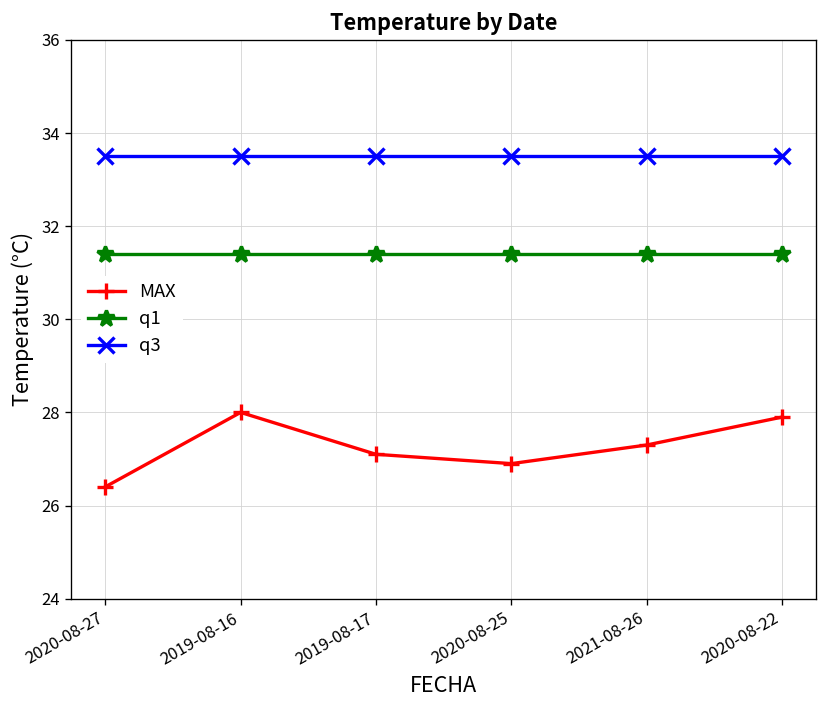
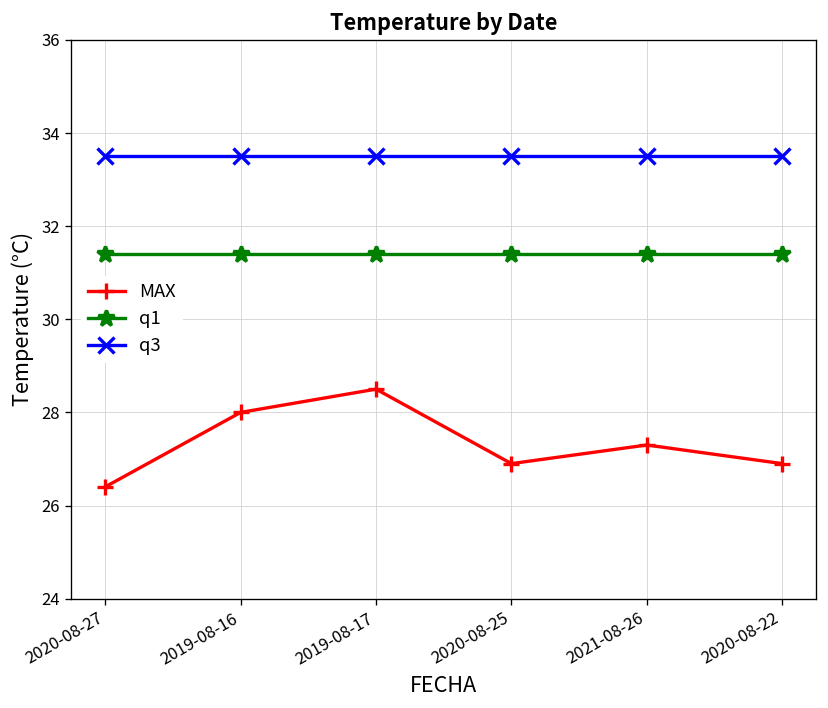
MAX, 2019-08-17: 27.1 -> 28.5
MAX, 2020-08-22: 27.9 -> 26.9
